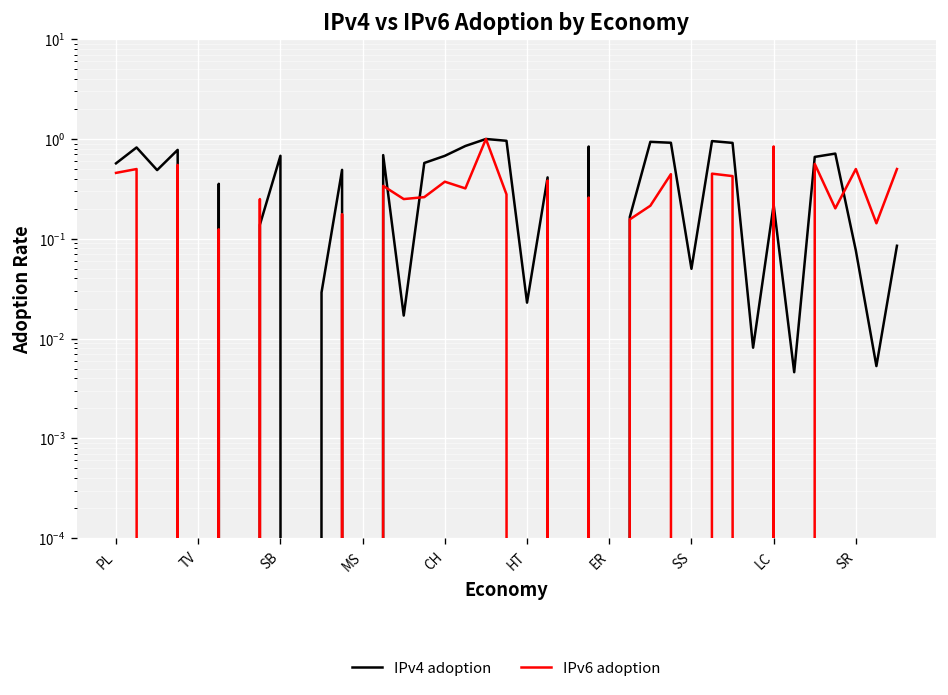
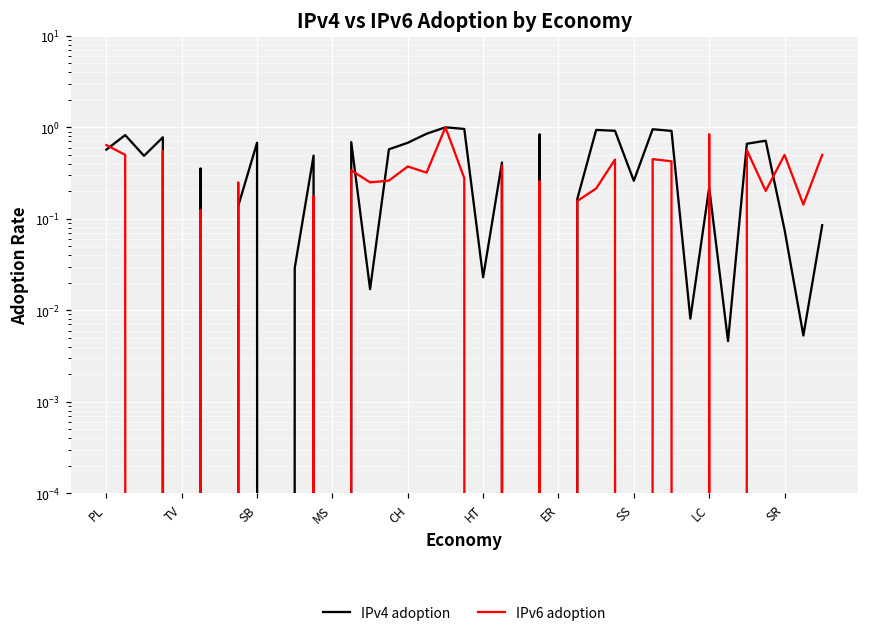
IPv6 adoption, PL: 0.5 -> 0.6
IPv4 adoption, SS: 0.05 -> 0.26
